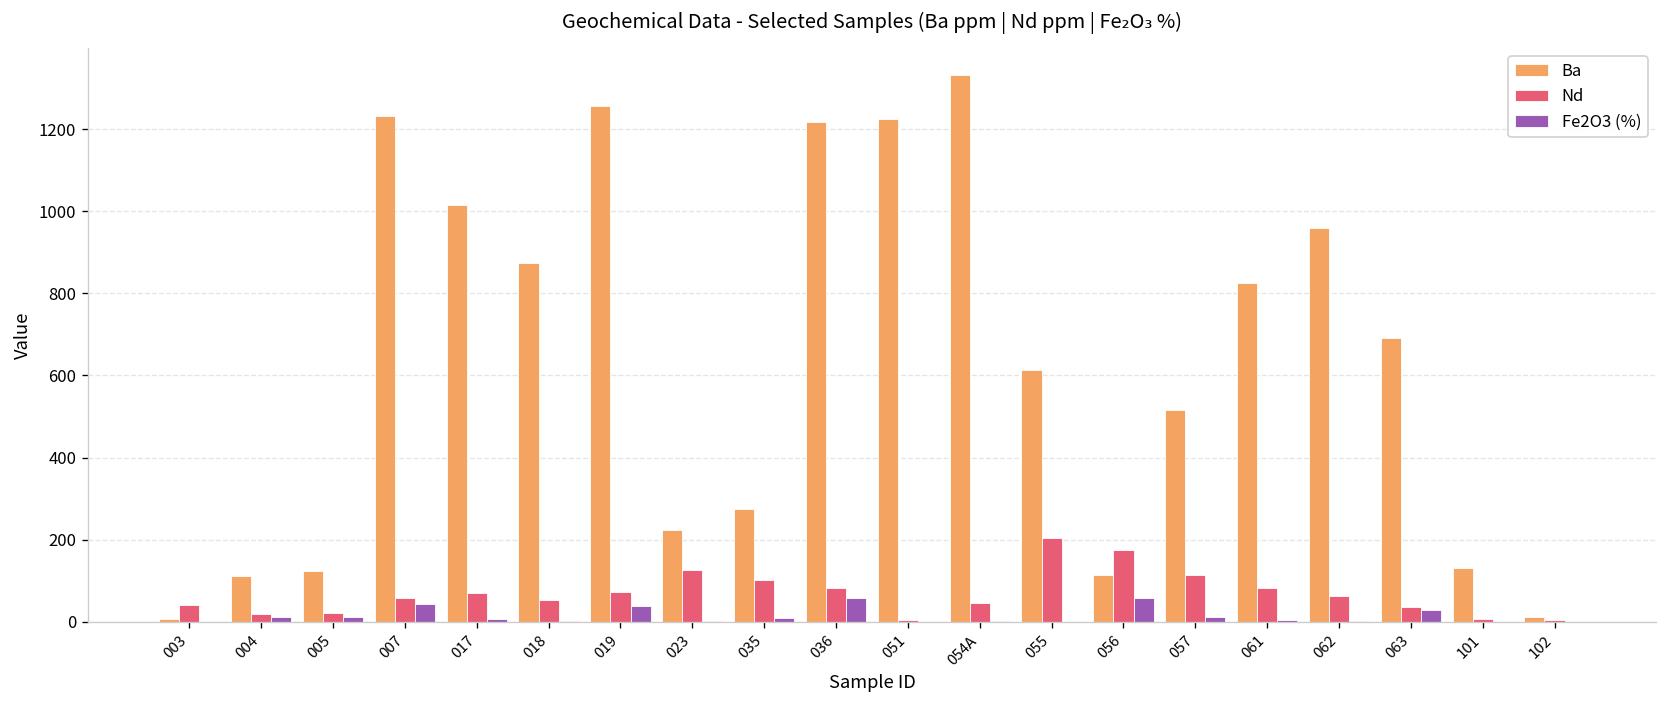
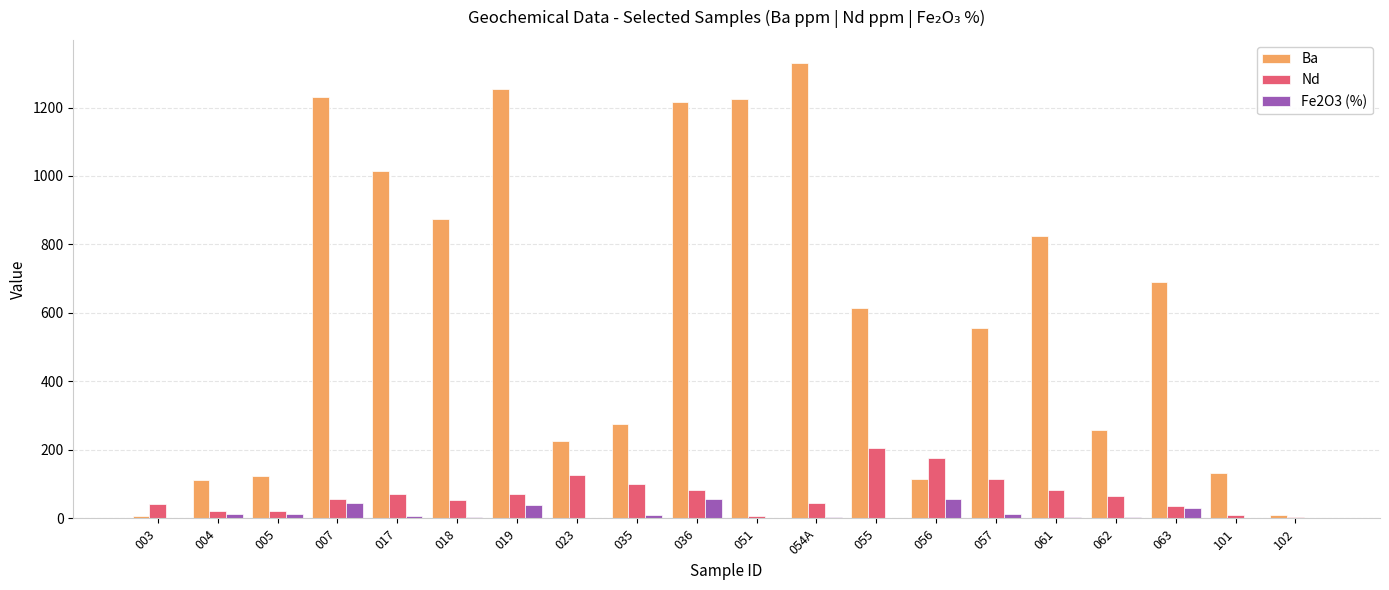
Ba, 057: 520 -> 560
Ba, 062: 960 -> 260
